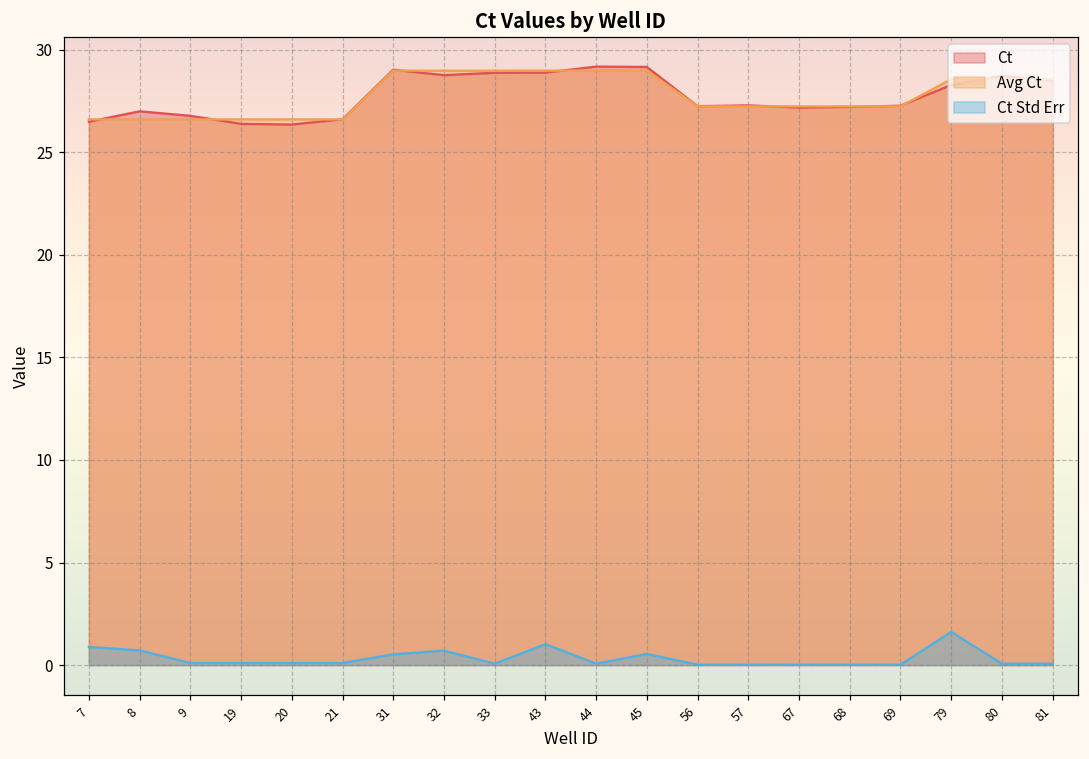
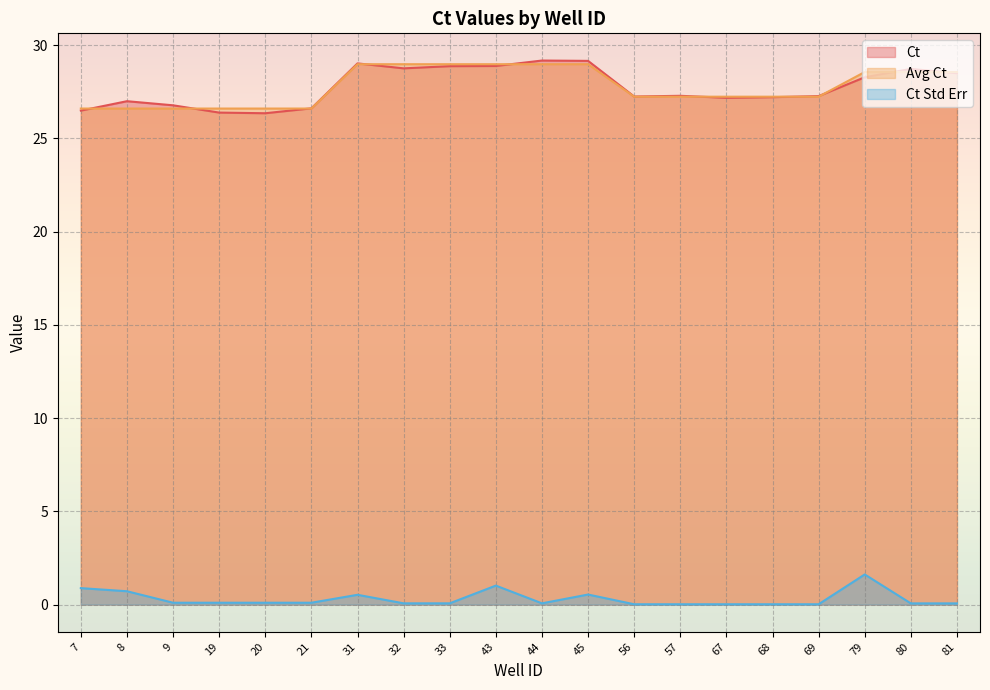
Ct Std Err, 32: 0.7 -> 0.1
